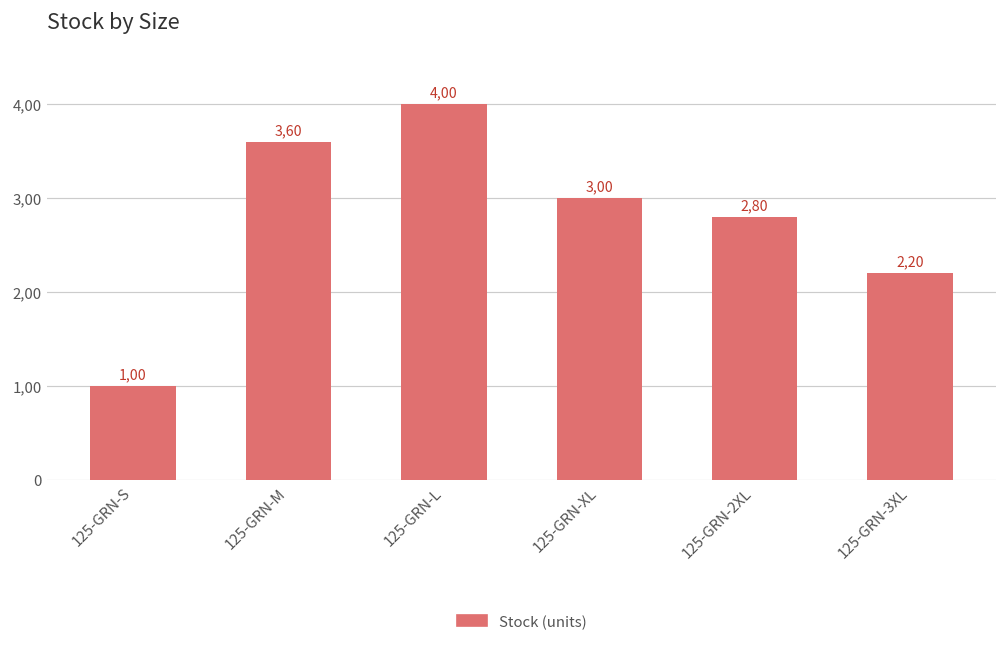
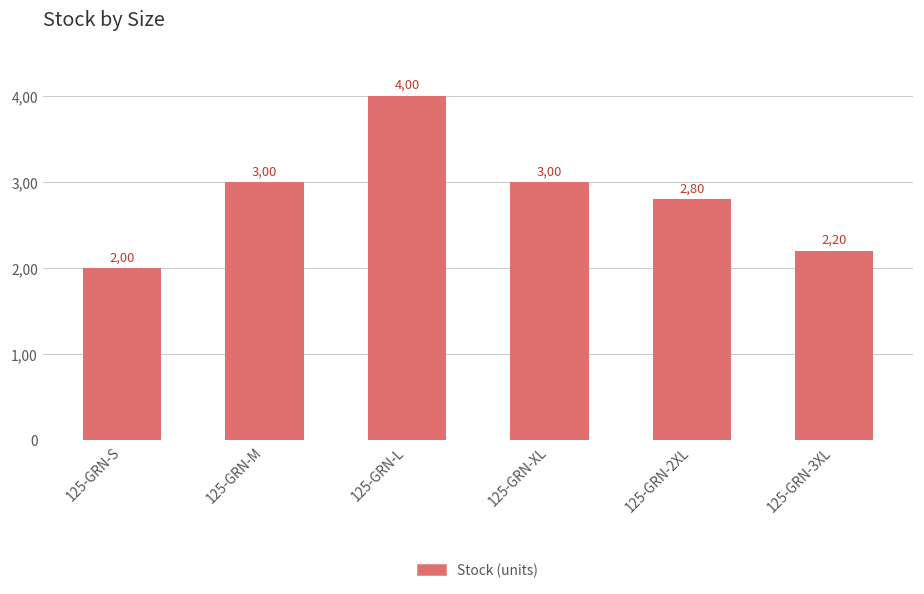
125-GRN-S: 1,00 -> 2,00
125-GRN-M: 3,60 -> 3,00
